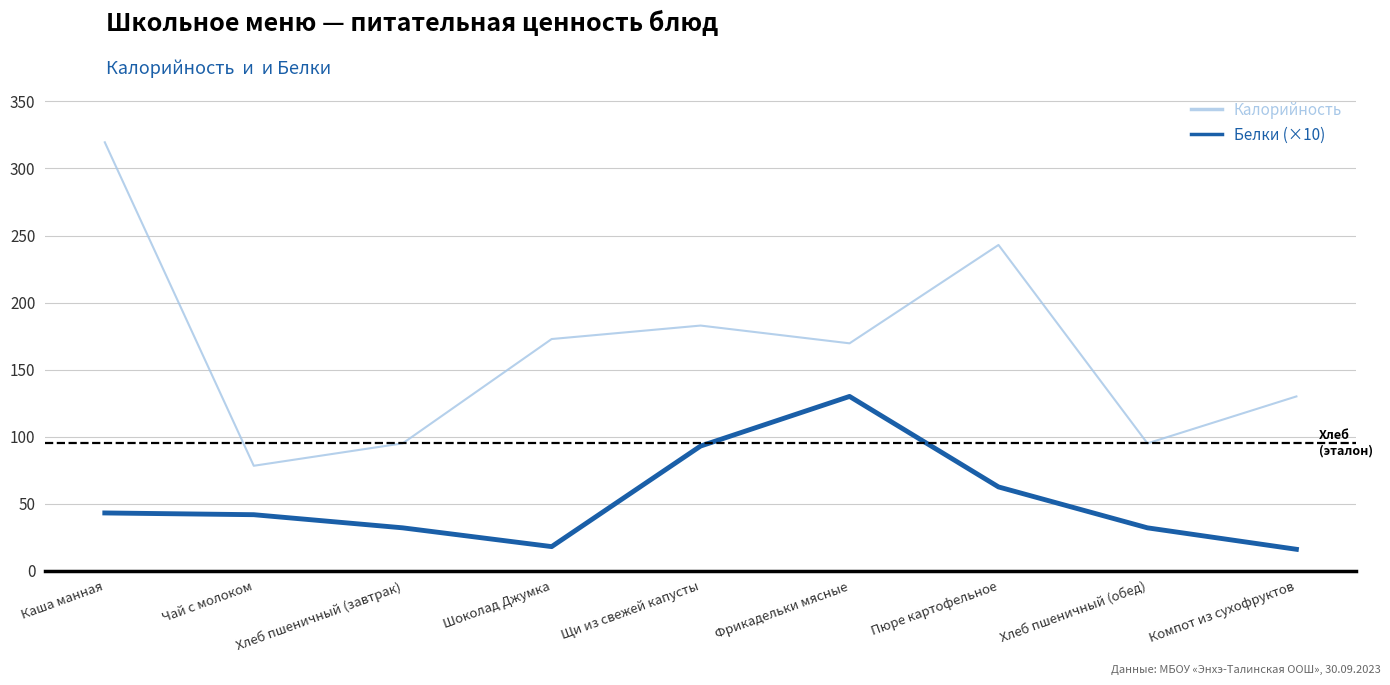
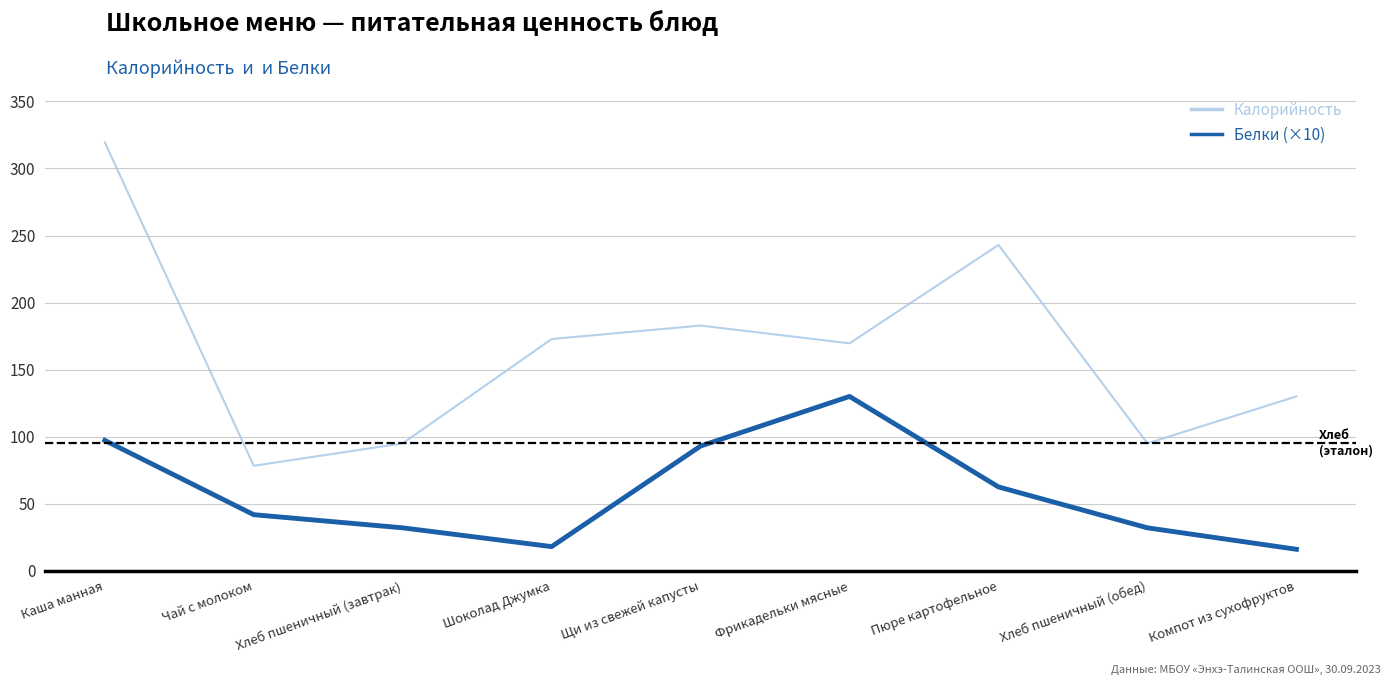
Белки (×10), Каша манная: 43 -> 97
